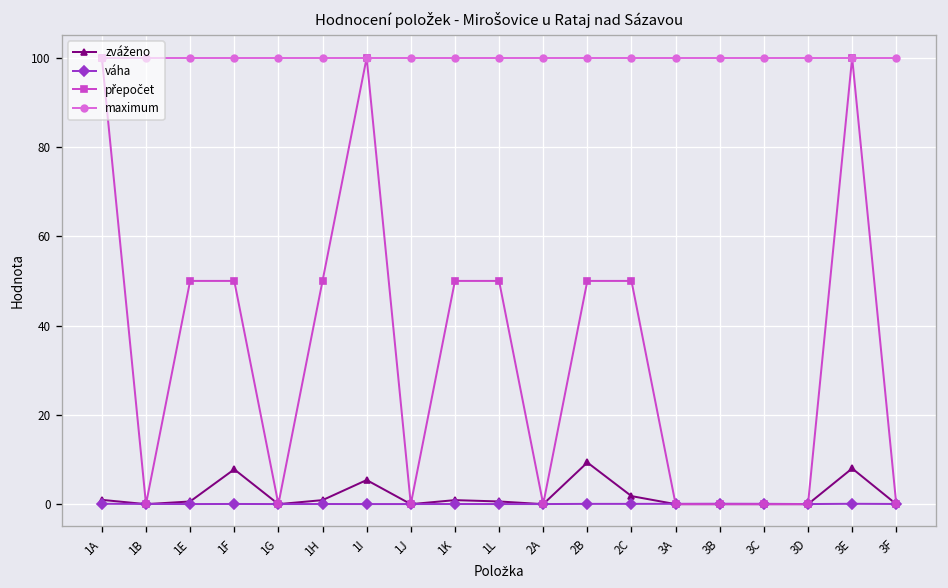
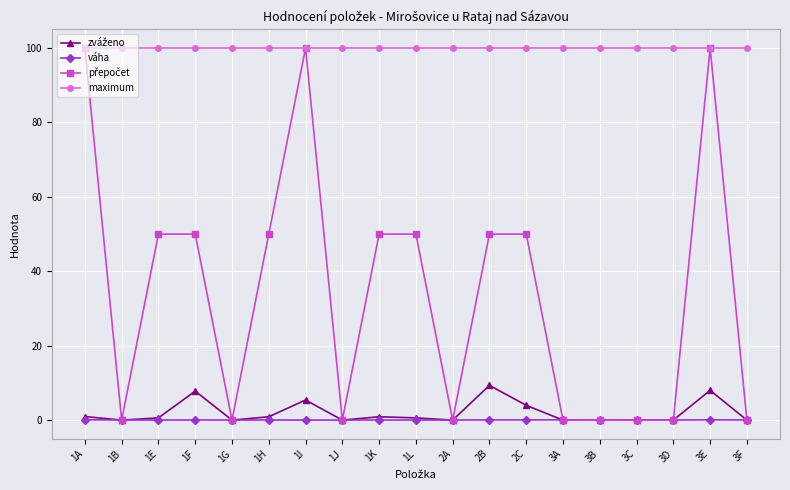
zváženo, 2C: 2 -> 4
